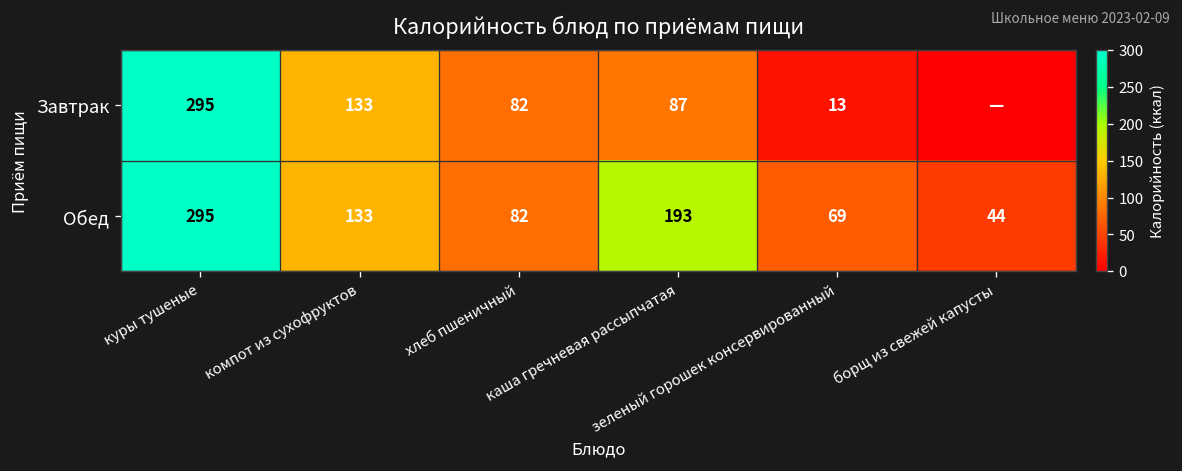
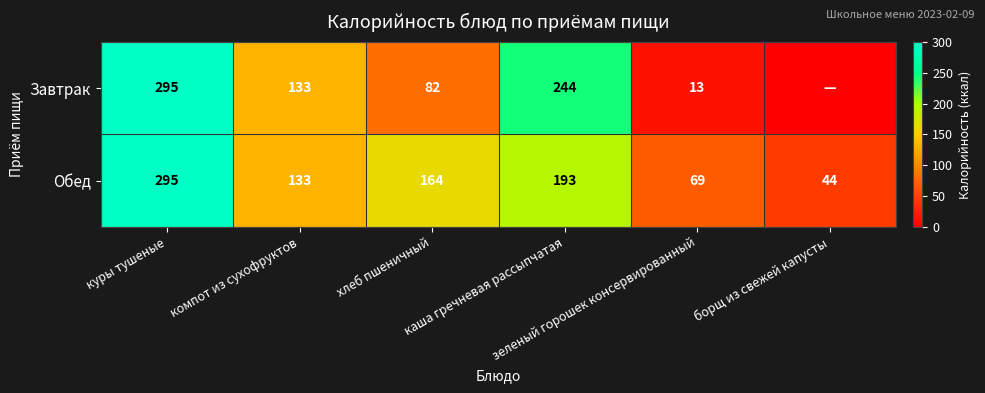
Завтрак, каша гречневая рассыпчатая: 87 -> 244
Обед, хлеб пшеничный: 82 -> 164
